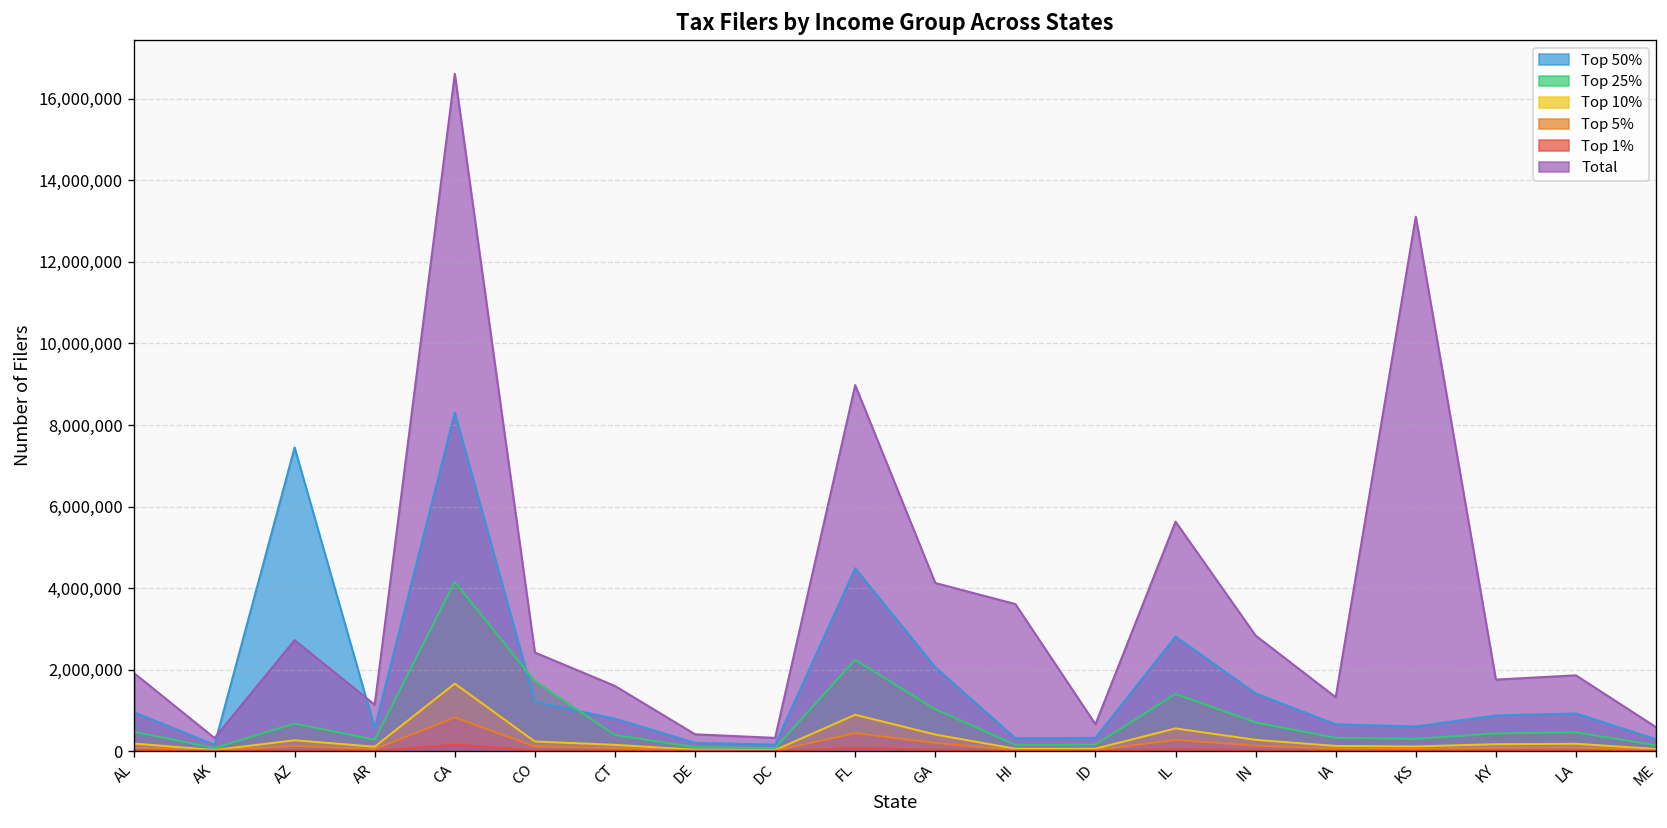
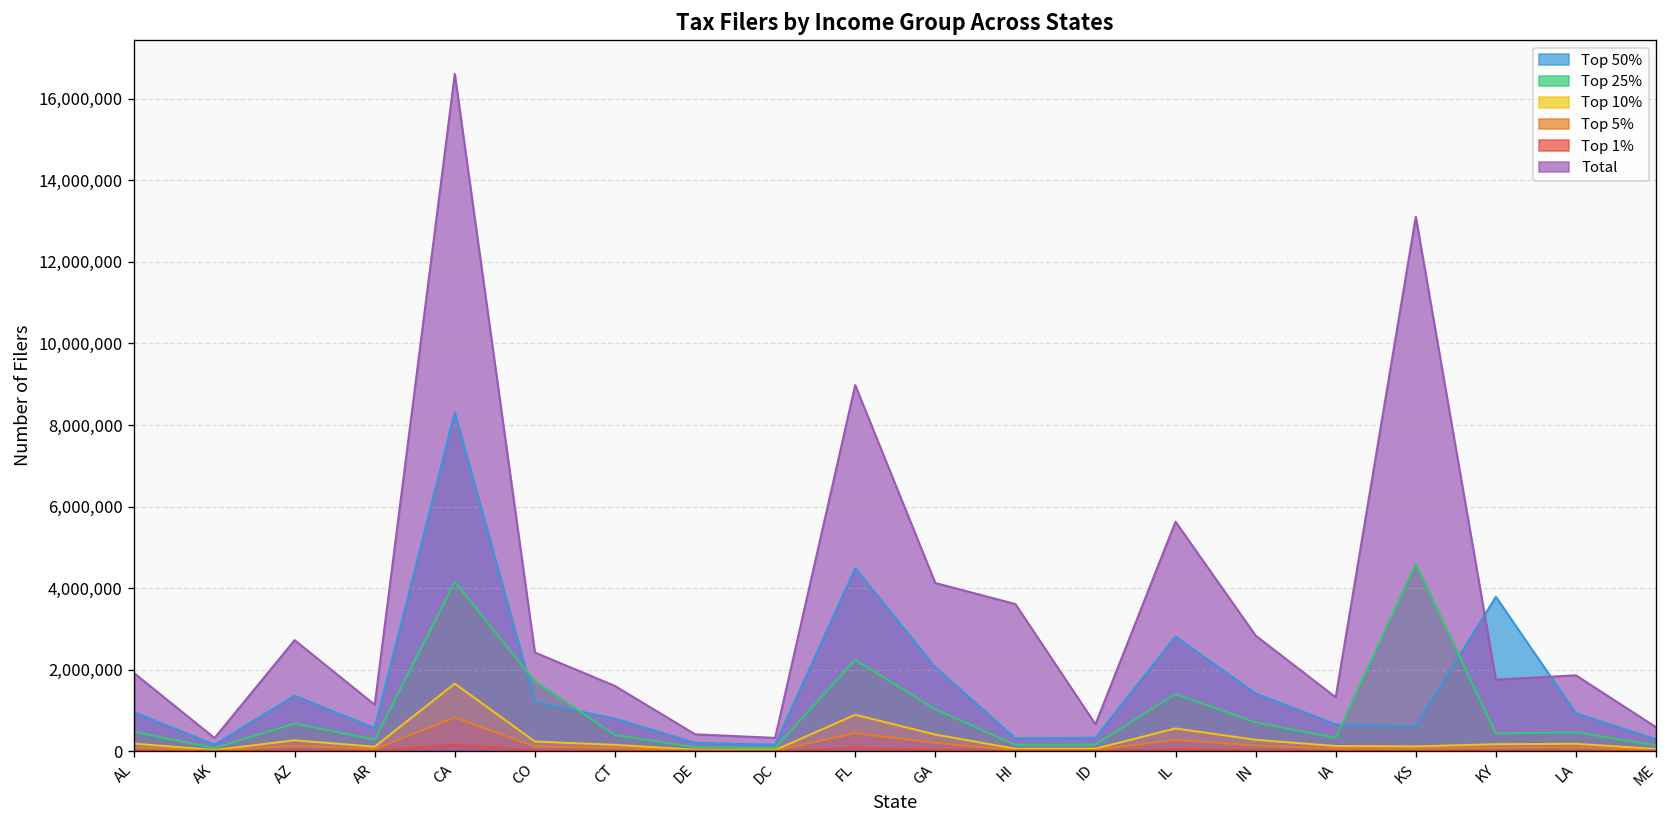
Top 50%, AZ: 7,400,000 -> 1,400,000
Top 25%, KS: 300,000 -> 4,600,000
Top 50%, KY: 900,000 -> 3,800,000
